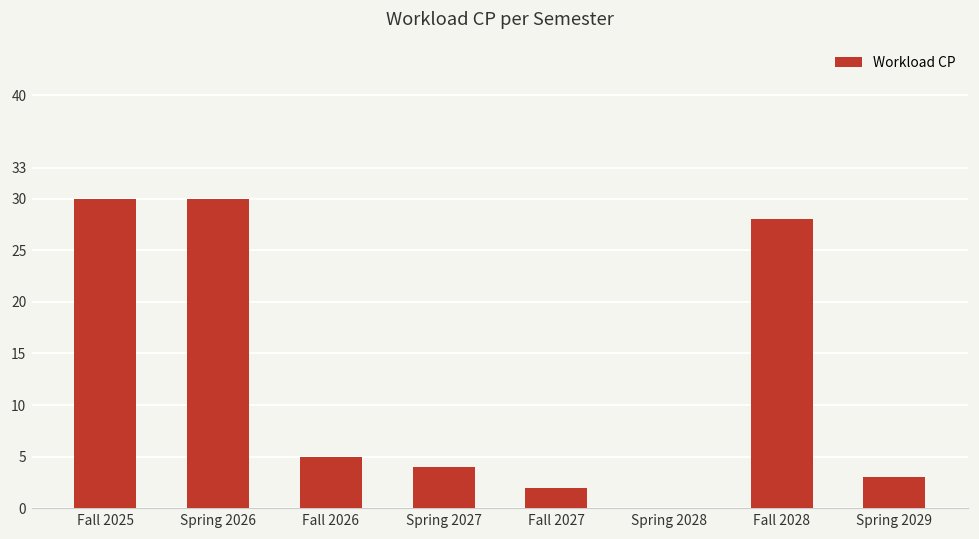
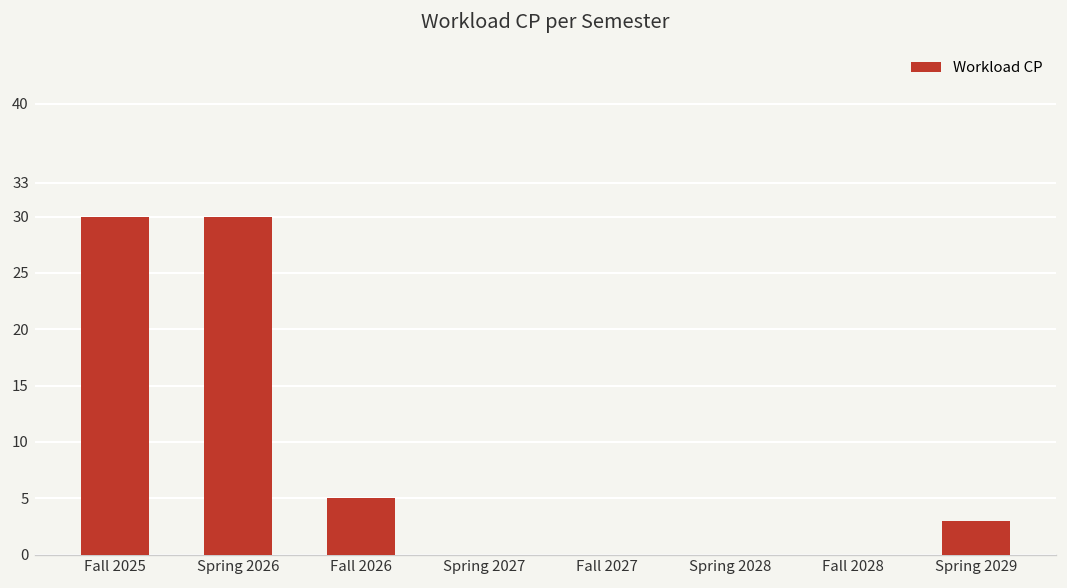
Spring 2027: 4 -> 0
Fall 2027: 2 -> 0
Fall 2028: 28 -> 0
